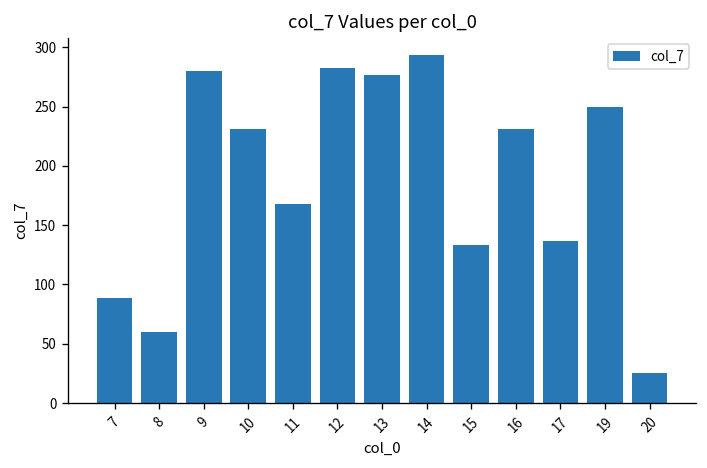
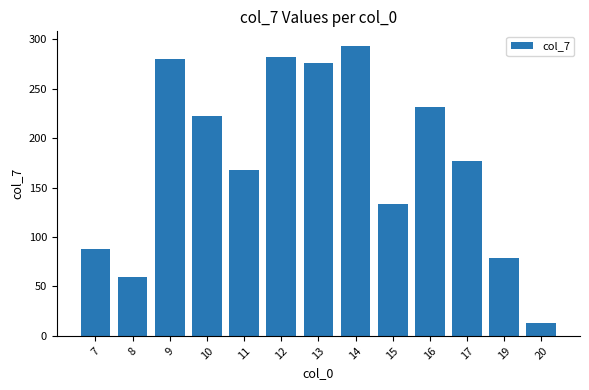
10: 230 -> 220
17: 140 -> 180
19: 250 -> 80
20: 30 -> 10
